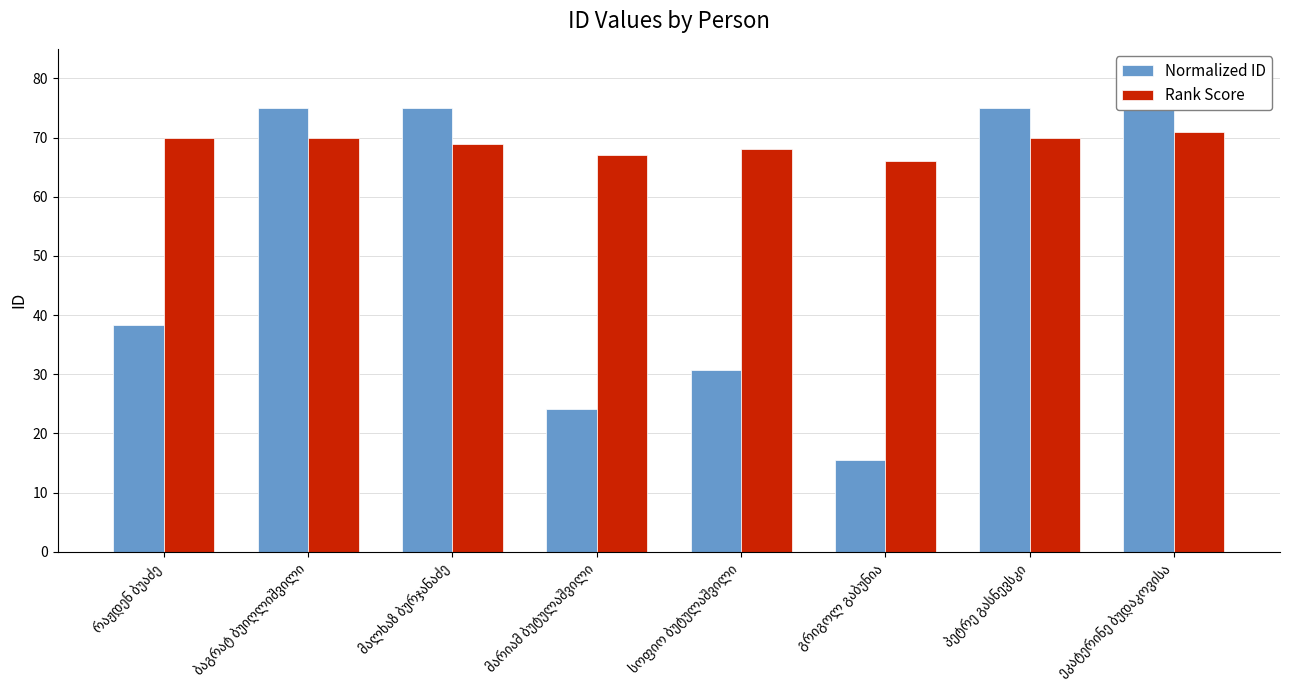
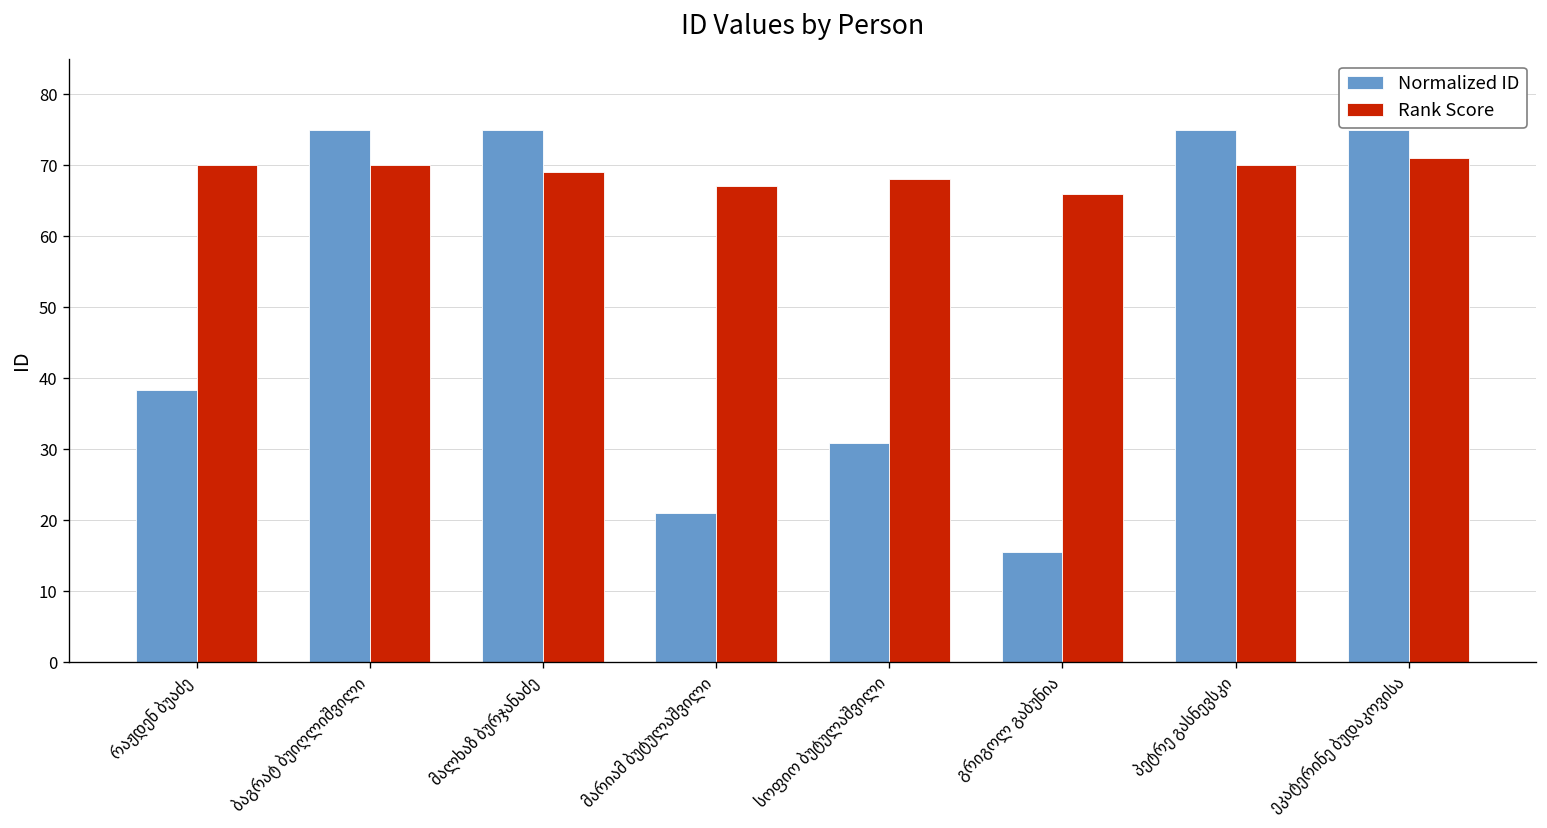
Normalized ID, მარიამ ბუტულაშვილი: 24 -> 21
